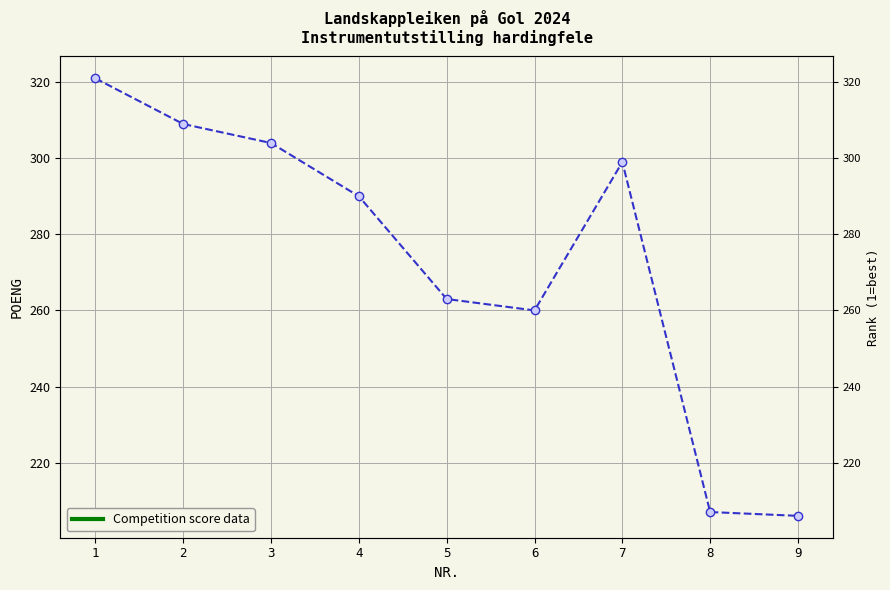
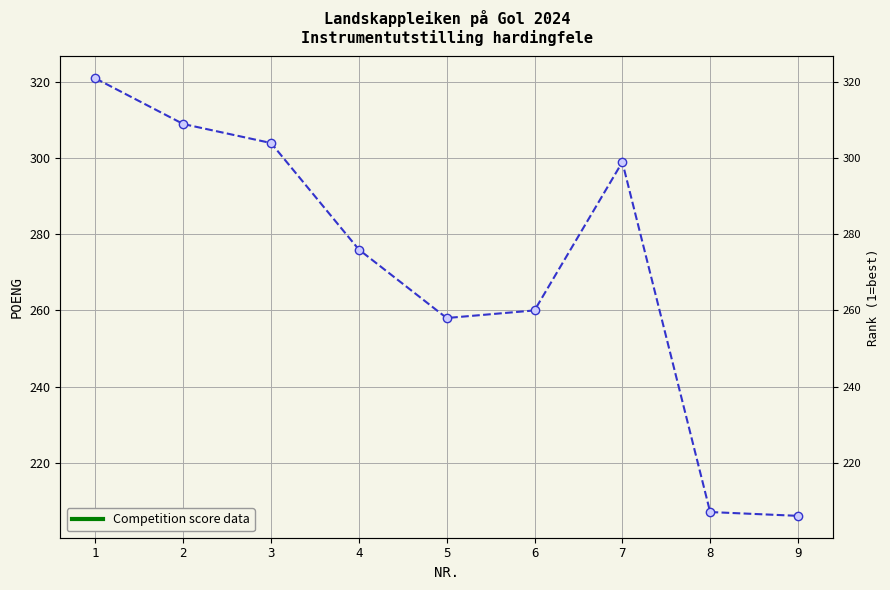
4: 290 -> 276
5: 263 -> 258
